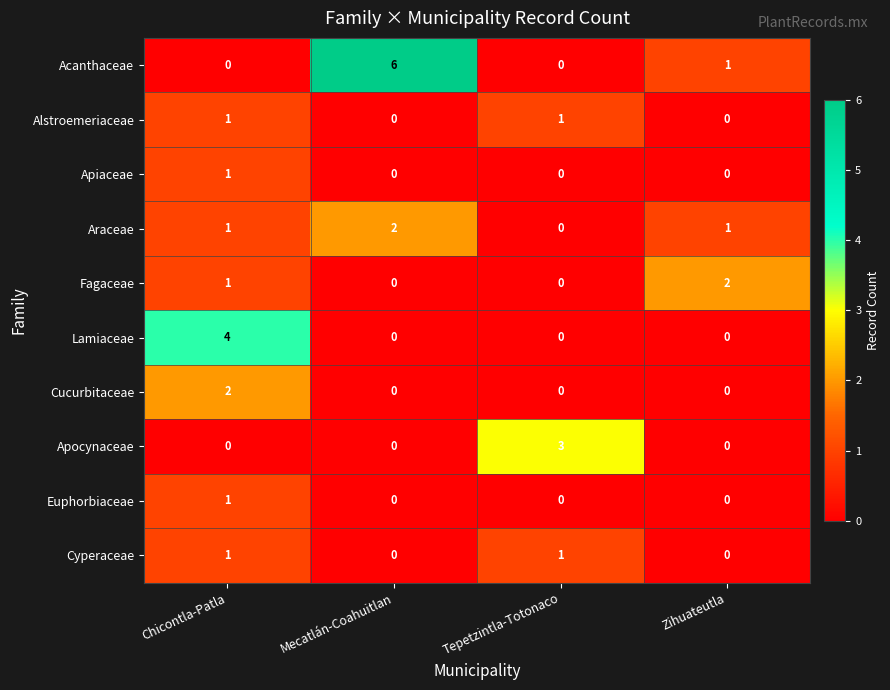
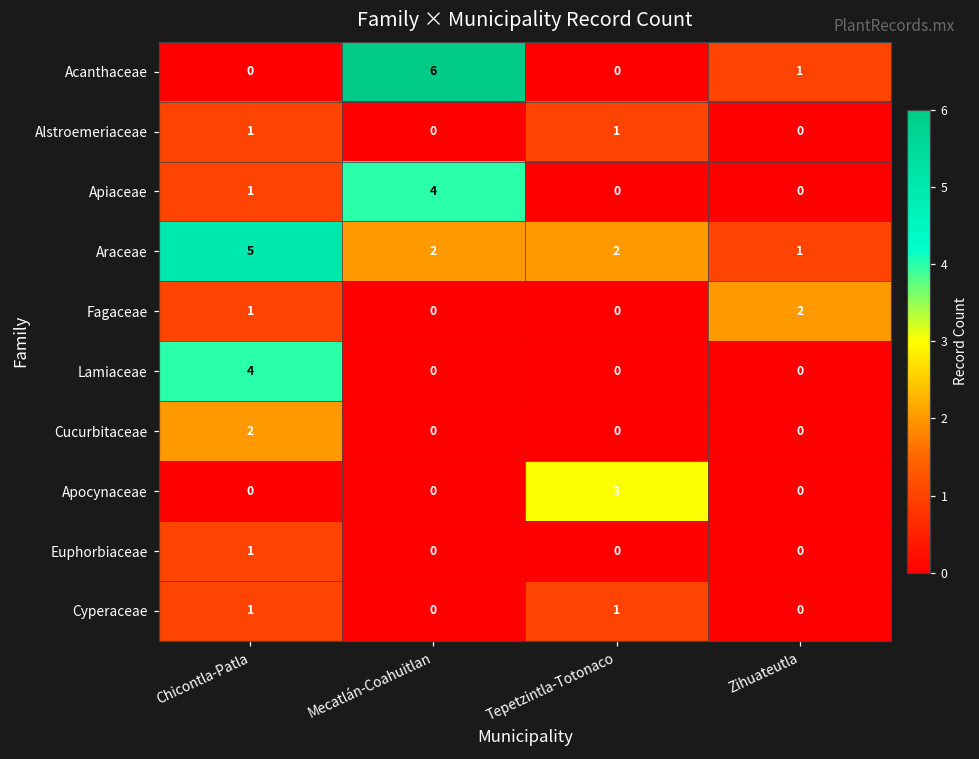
Apiaceae, Mecatlán-Coahuitlan: 0 -> 4
Araceae, Chicontla-Patla: 1 -> 5
Araceae, Tepetzintla-Totonaco: 0 -> 2
